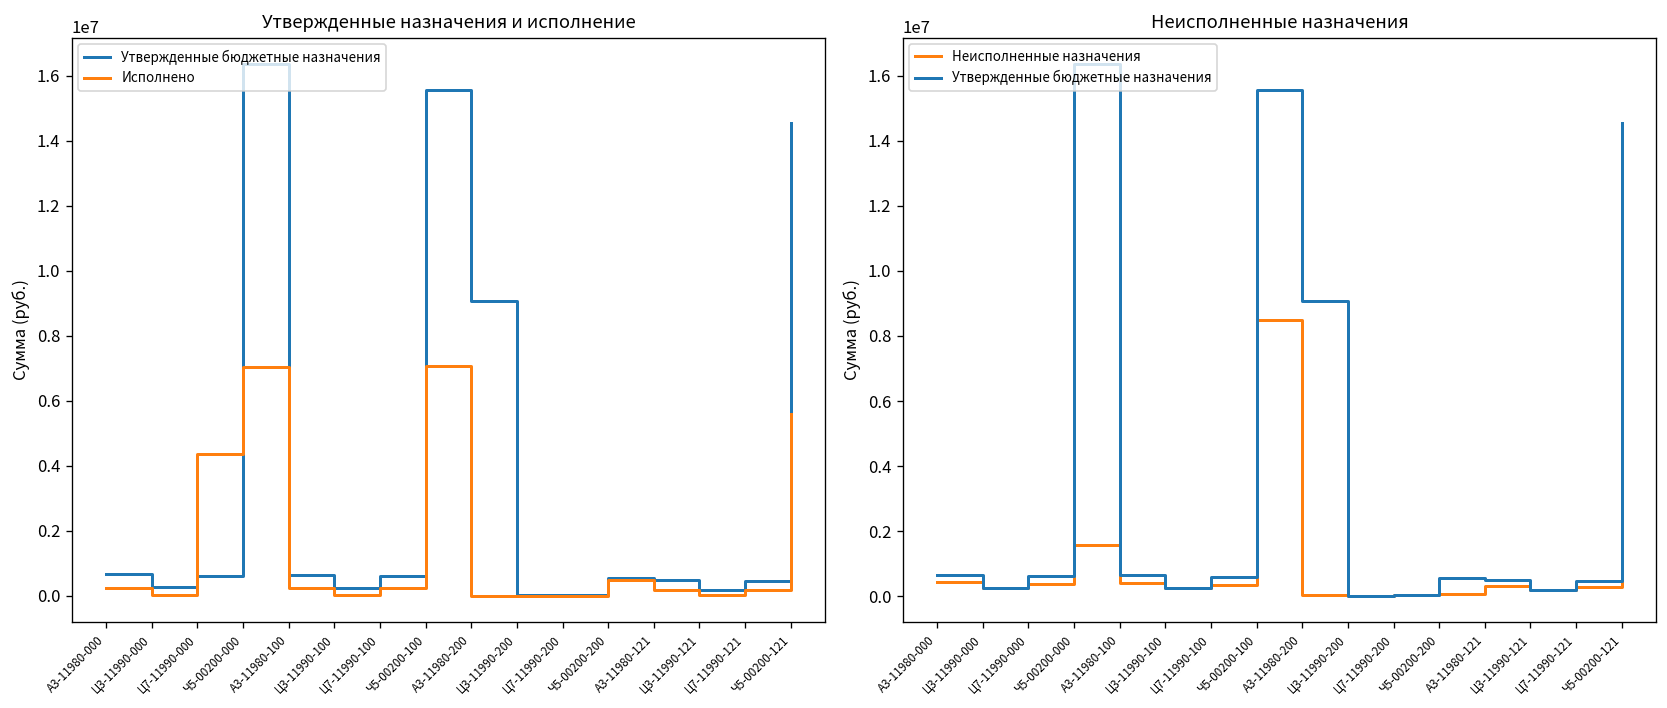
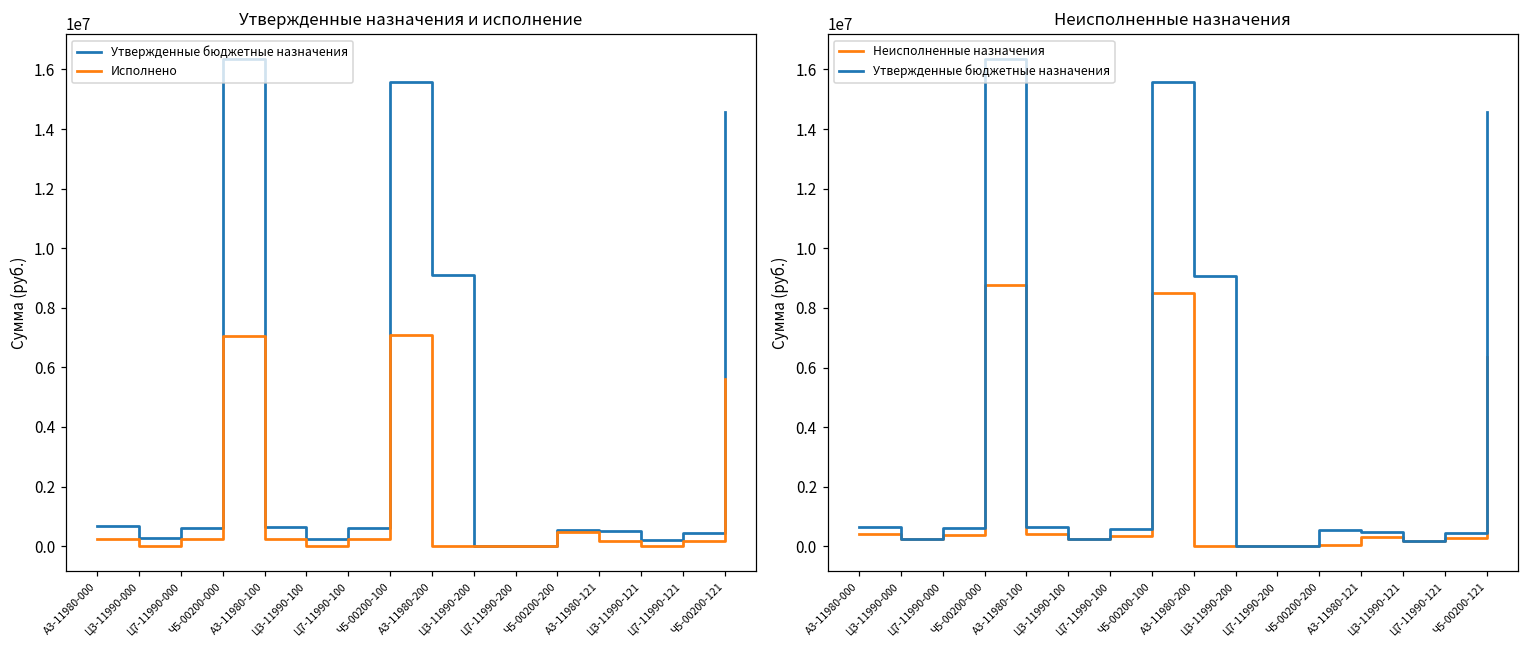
Утвержденные назначения и исполнение, Исполнено, Ц7-11990-000: 4400000 -> 200000
Неисполненные назначения, Неисполненные назначения, Ч5-00200-000: 1600000 -> 8800000
